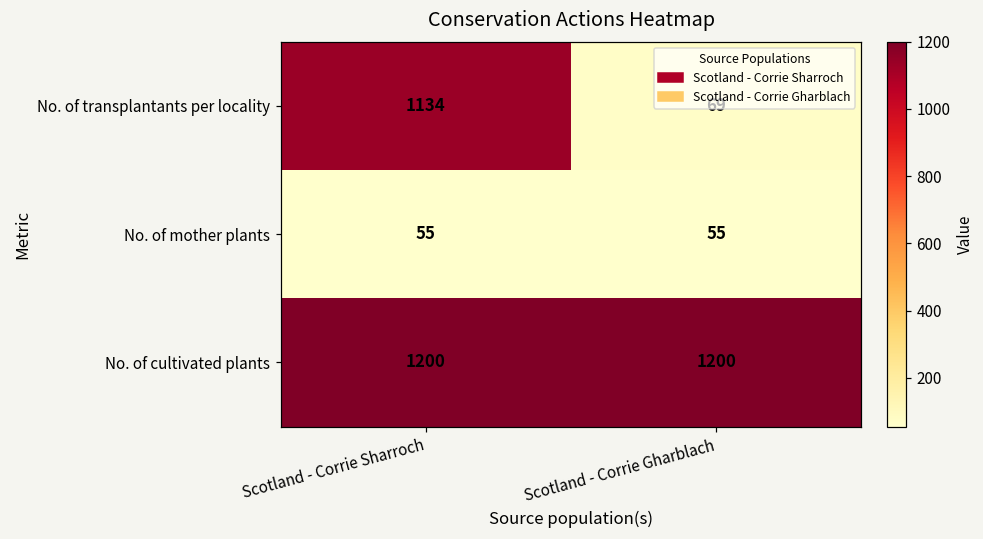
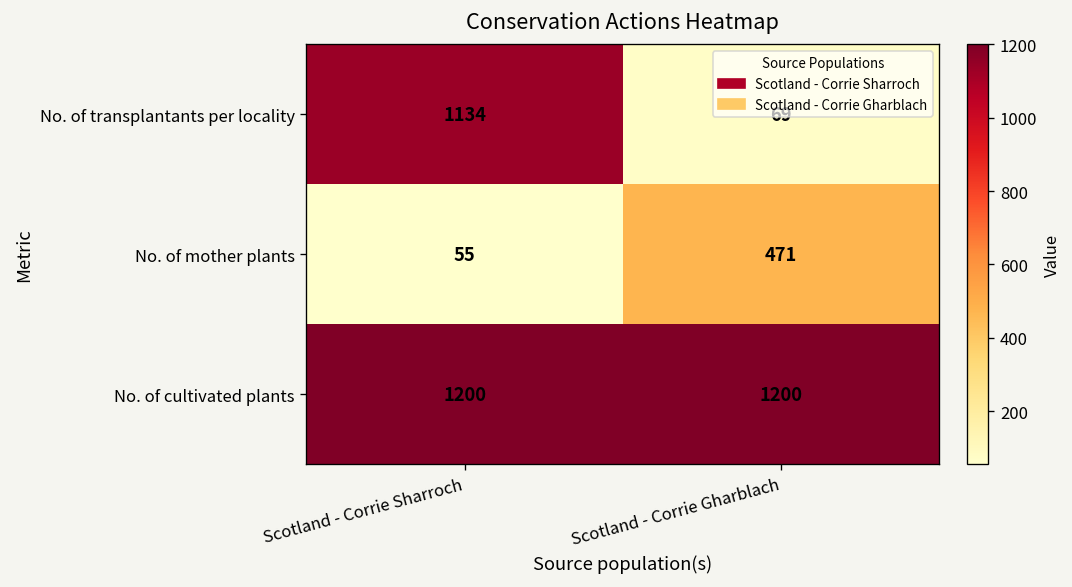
No. of mother plants, Scotland - Corrie Gharblach: 55 -> 471
